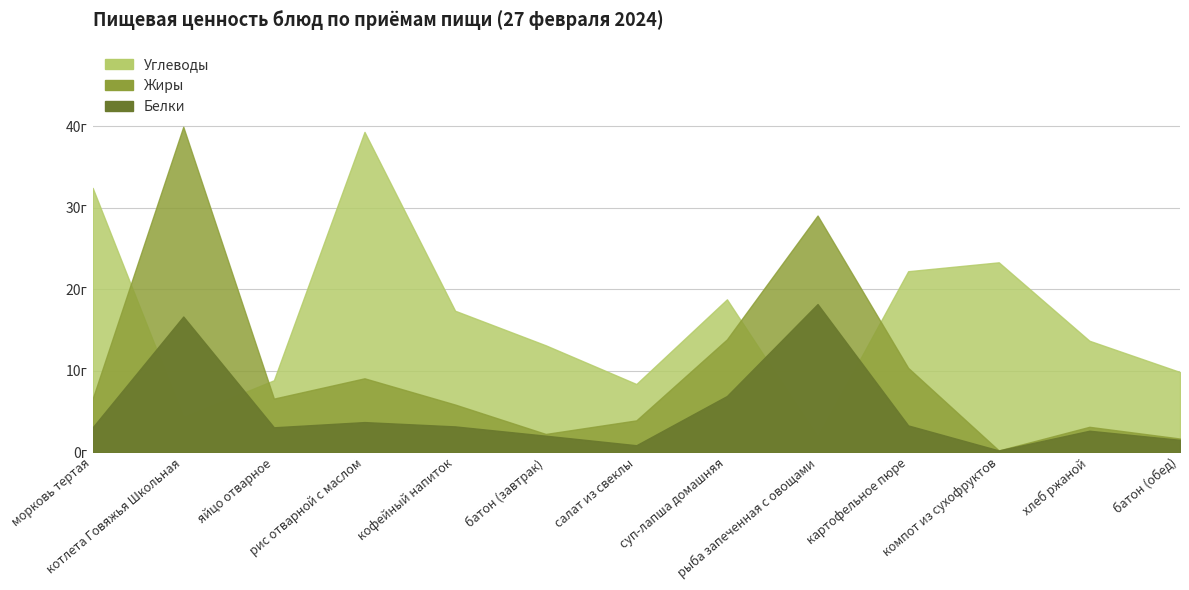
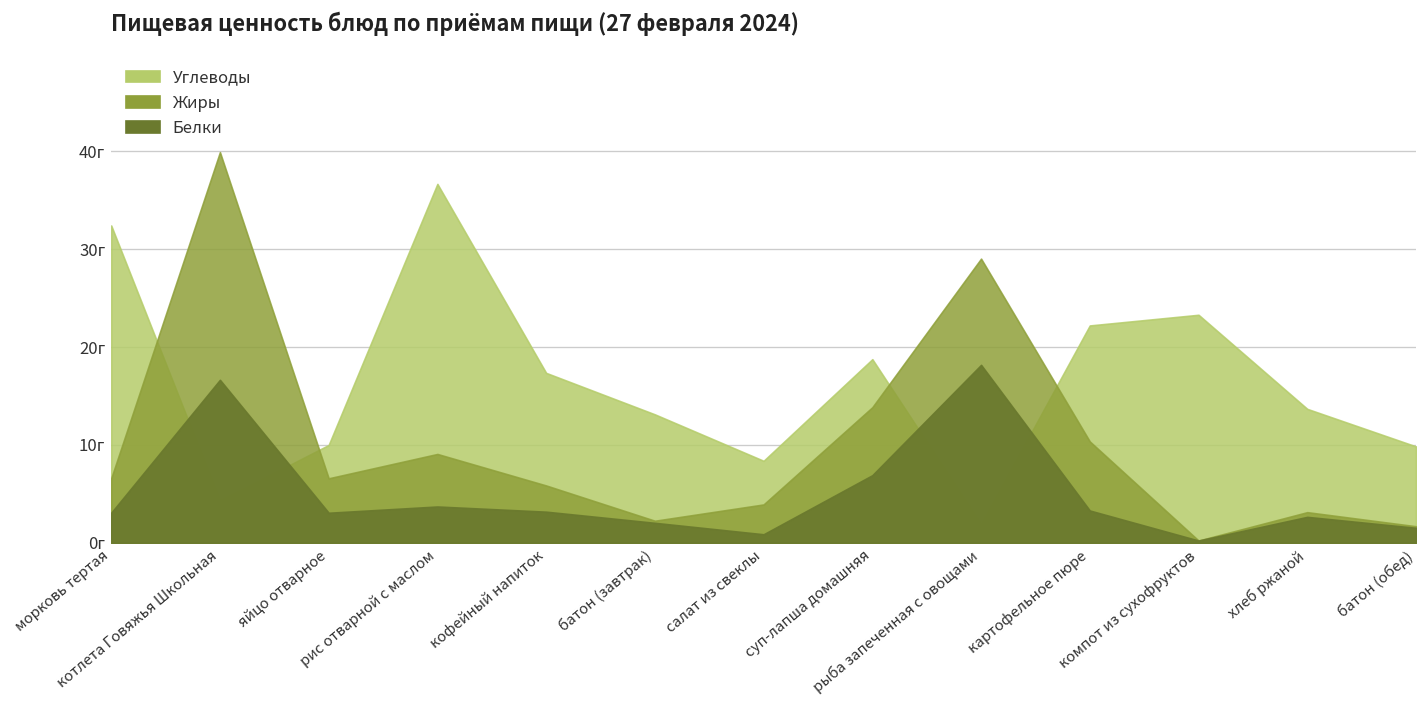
Углеводы, яйцо отварное: 9г -> 10г
Углеводы, рис отварной с маслом: 39г -> 37г
